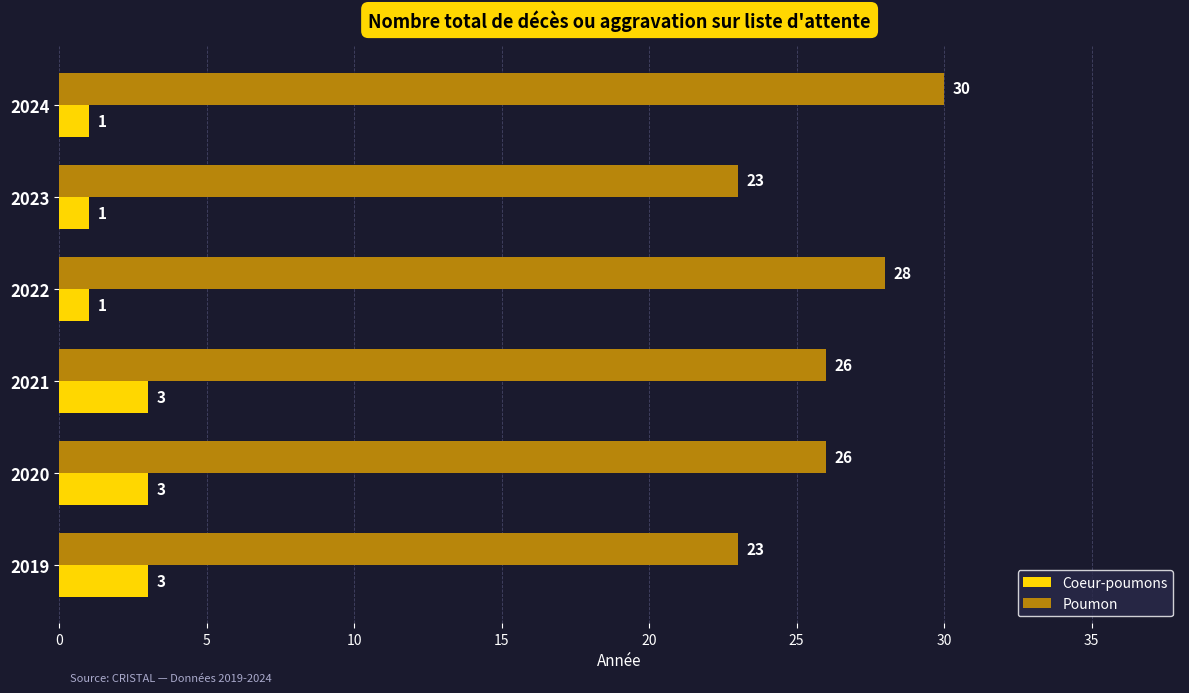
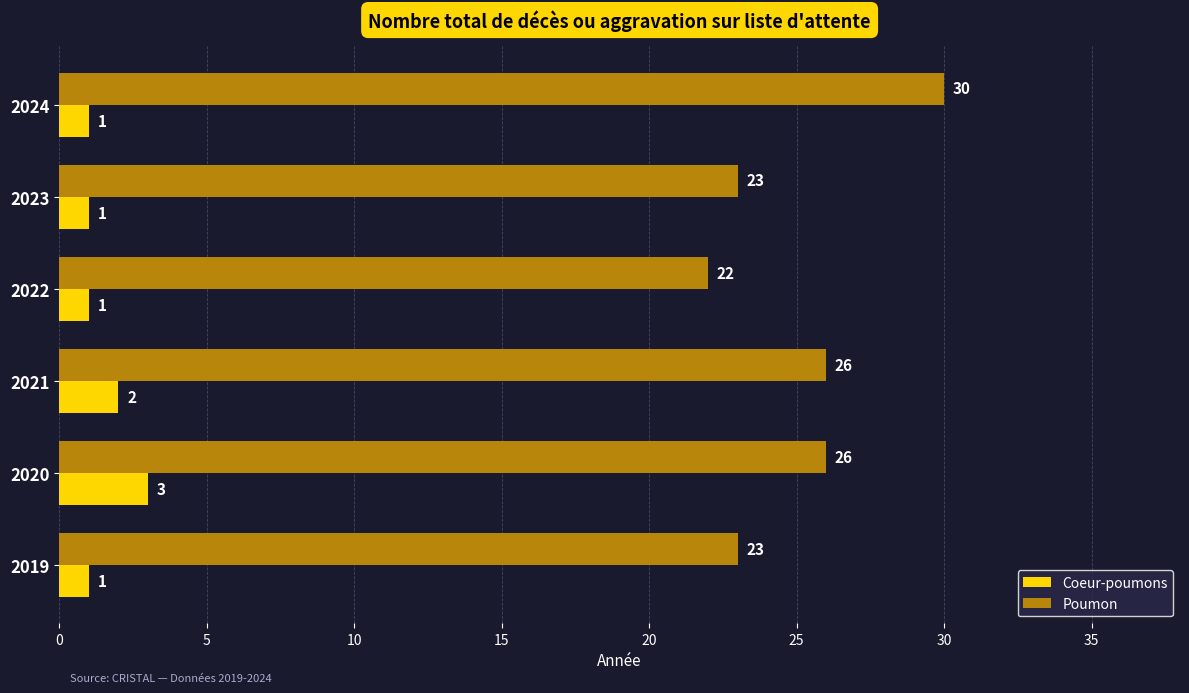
Poumon, 2022: 28 -> 22
Coeur-poumons, 2021: 3 -> 2
Coeur-poumons, 2019: 3 -> 1
